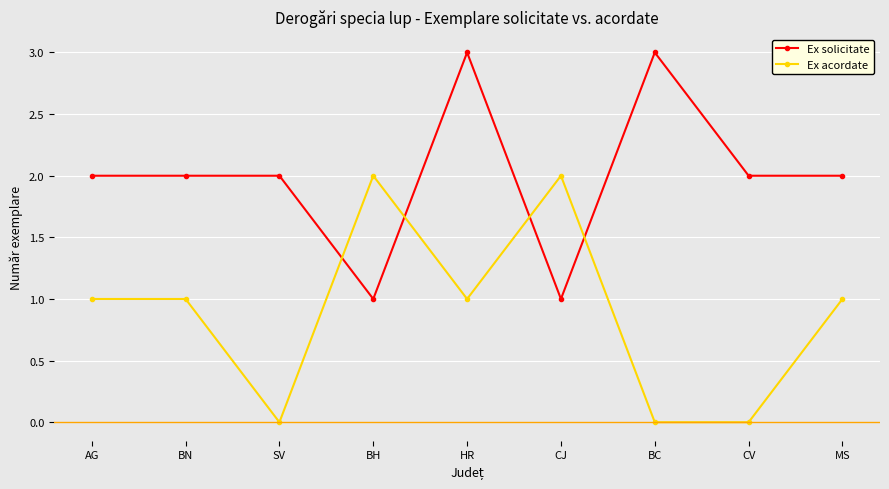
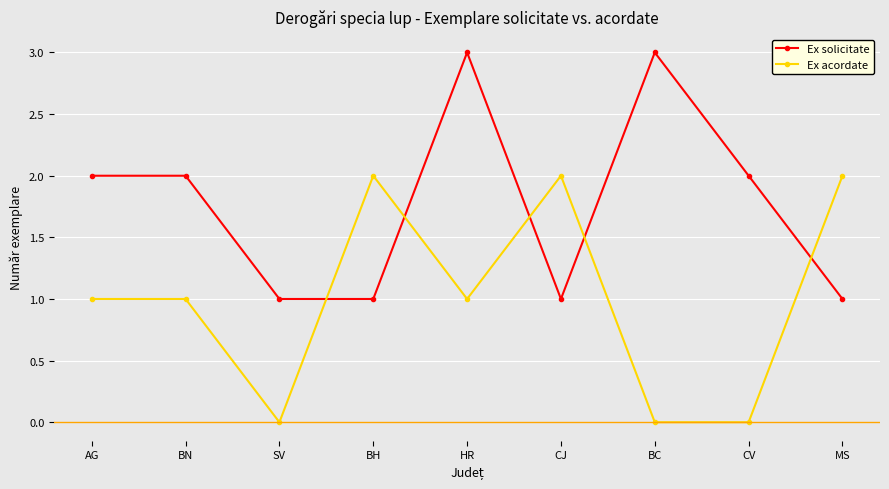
Ex solicitate, SV: 2 -> 1
Ex solicitate, MS: 2 -> 1
Ex acordate, MS: 1 -> 2
